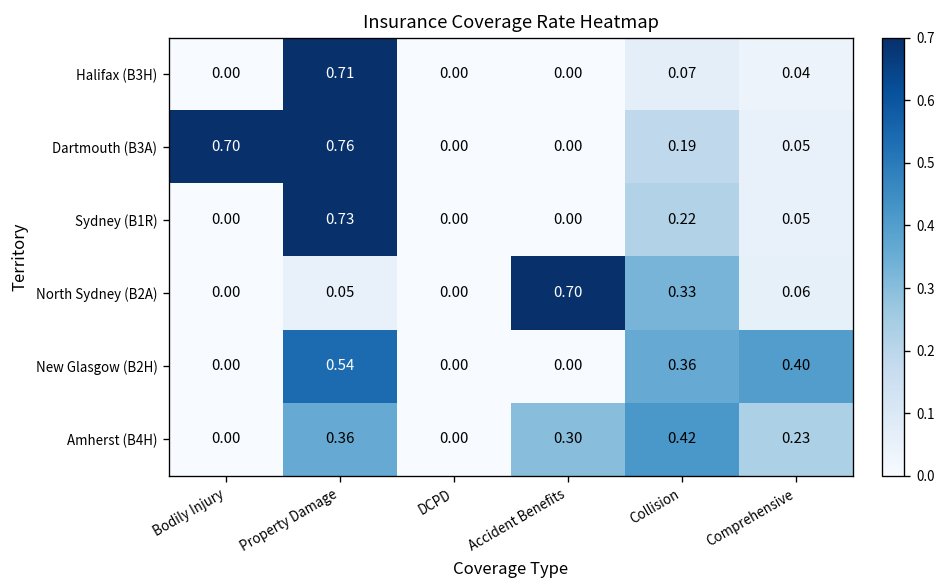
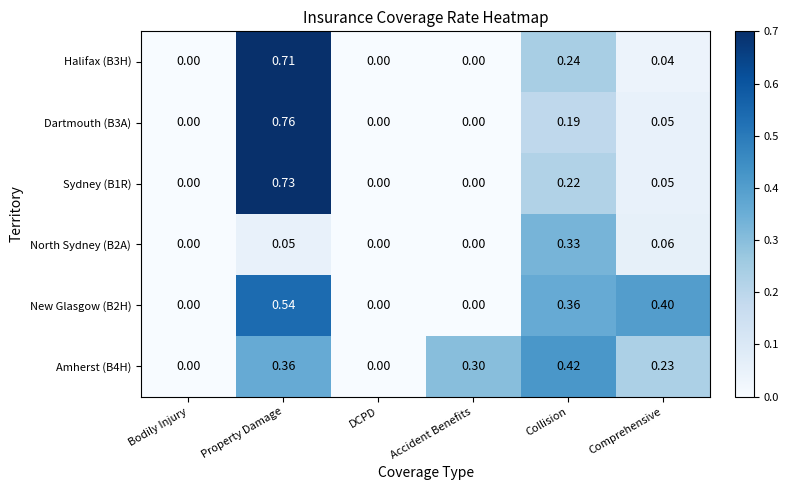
Halifax (B3H), Collision: 0.07 -> 0.24
Dartmouth (B3A), Bodily Injury: 0.70 -> 0.00
North Sydney (B2A), Accident Benefits: 0.70 -> 0.00
